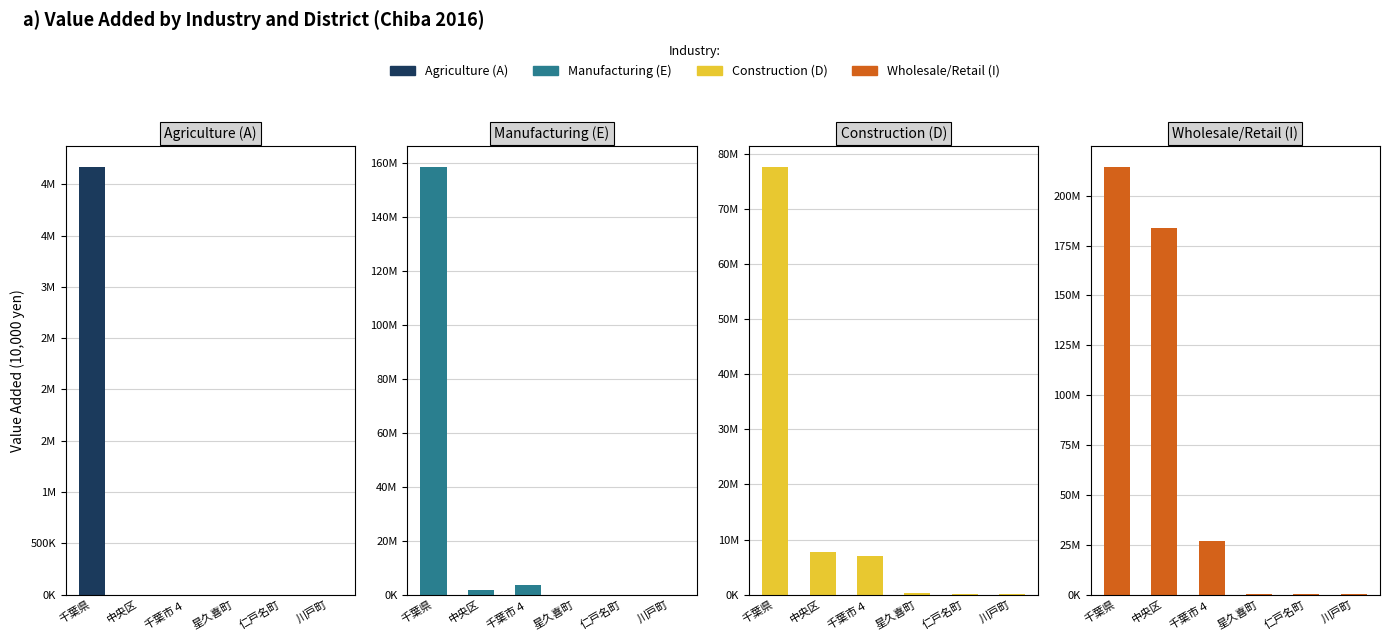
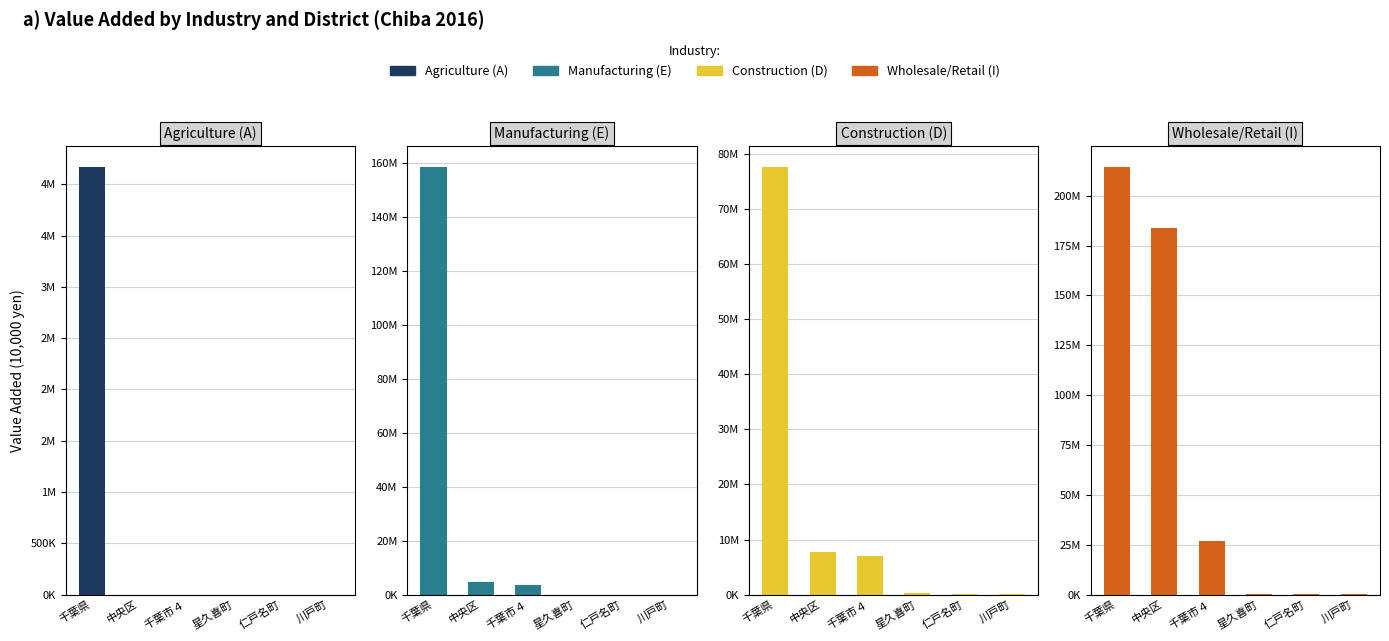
Manufacturing (E), 中央区: 2000000 -> 5000000
